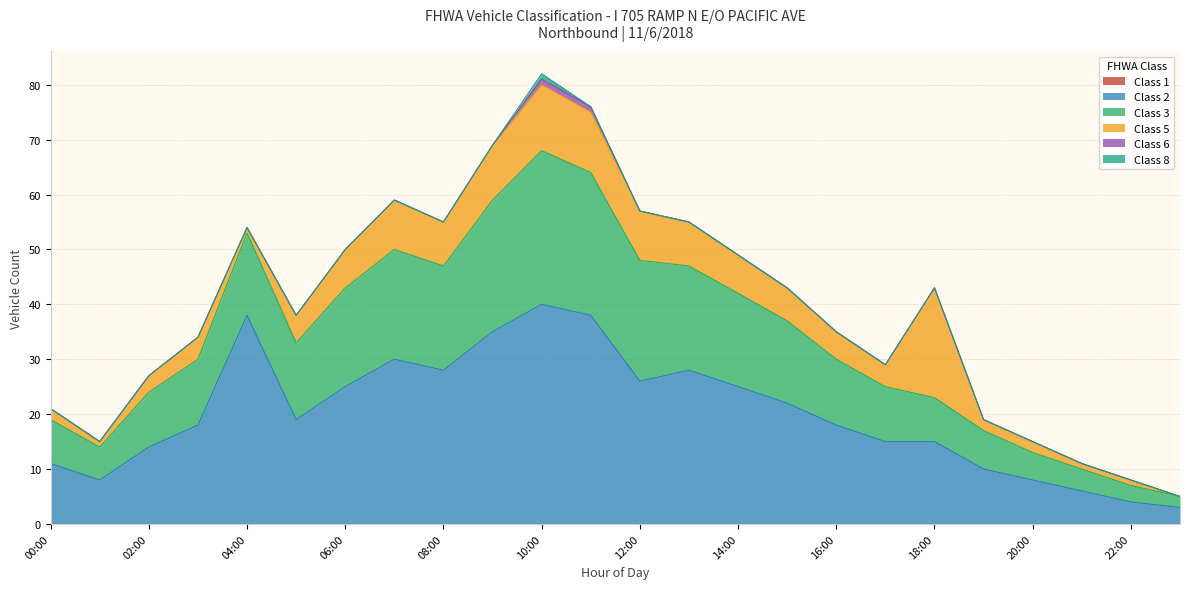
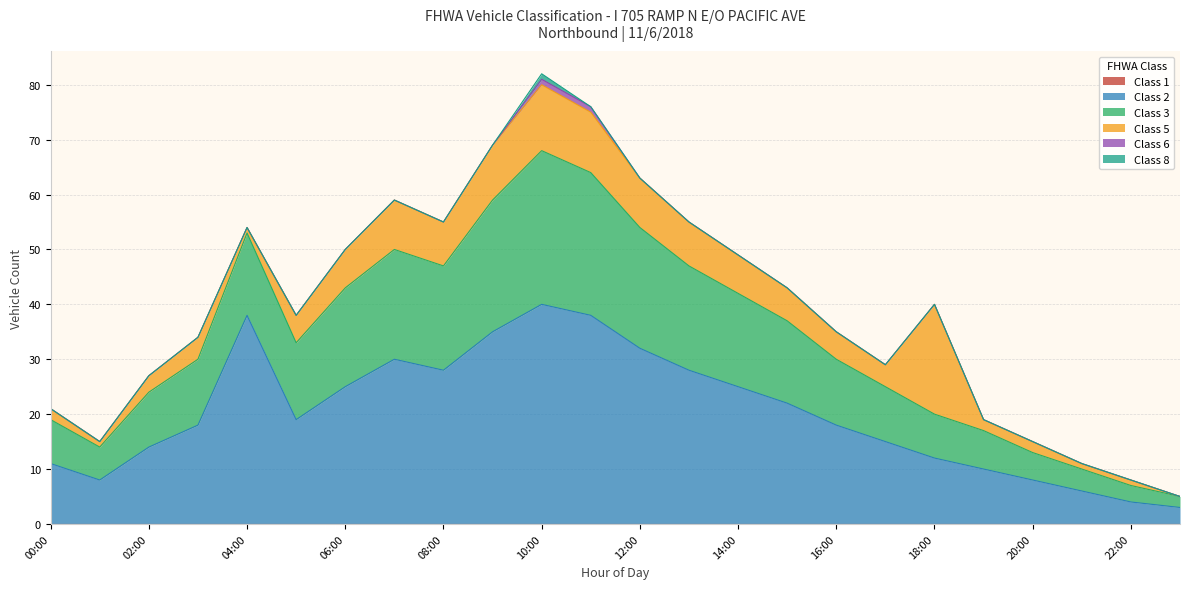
Class 2, 12:00: 26 -> 32
Class 2, 18:00: 15 -> 12
